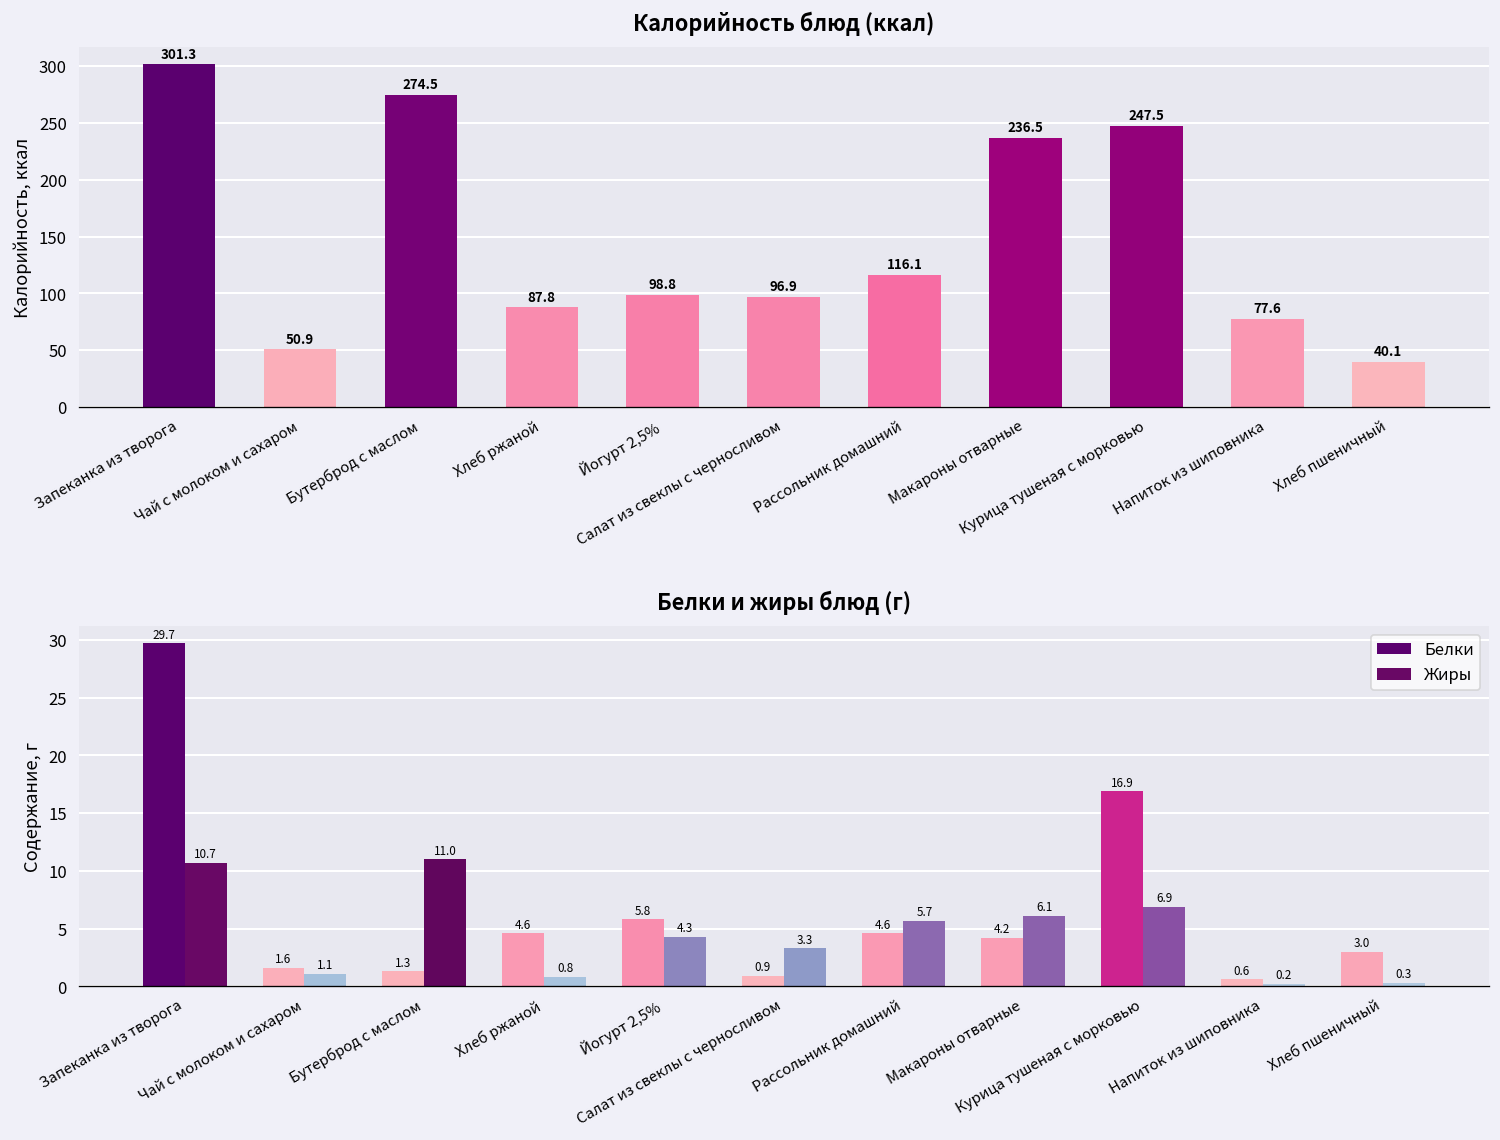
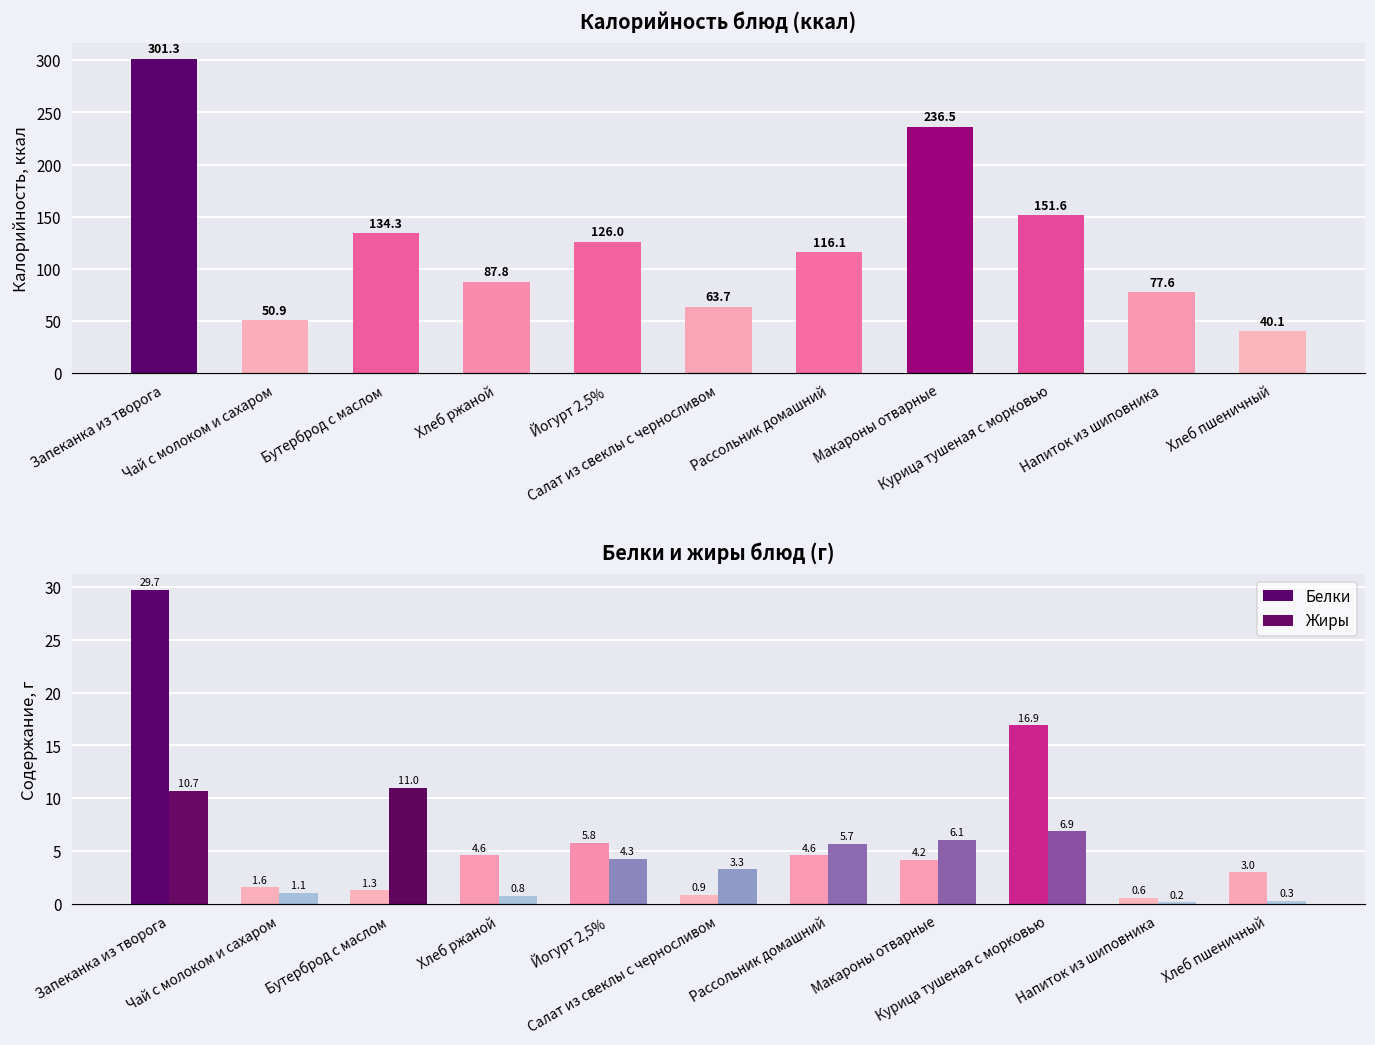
Калорийность блюд (ккал), Бутерброд с маслом: 274.5 -> 134.3
Калорийность блюд (ккал), Йогурт 2,5%: 98.8 -> 126.0
Калорийность блюд (ккал), Салат из свеклы с черносливом: 96.9 -> 63.7
Калорийность блюд (ккал), Курица тушеная с морковью: 247.5 -> 151.6
